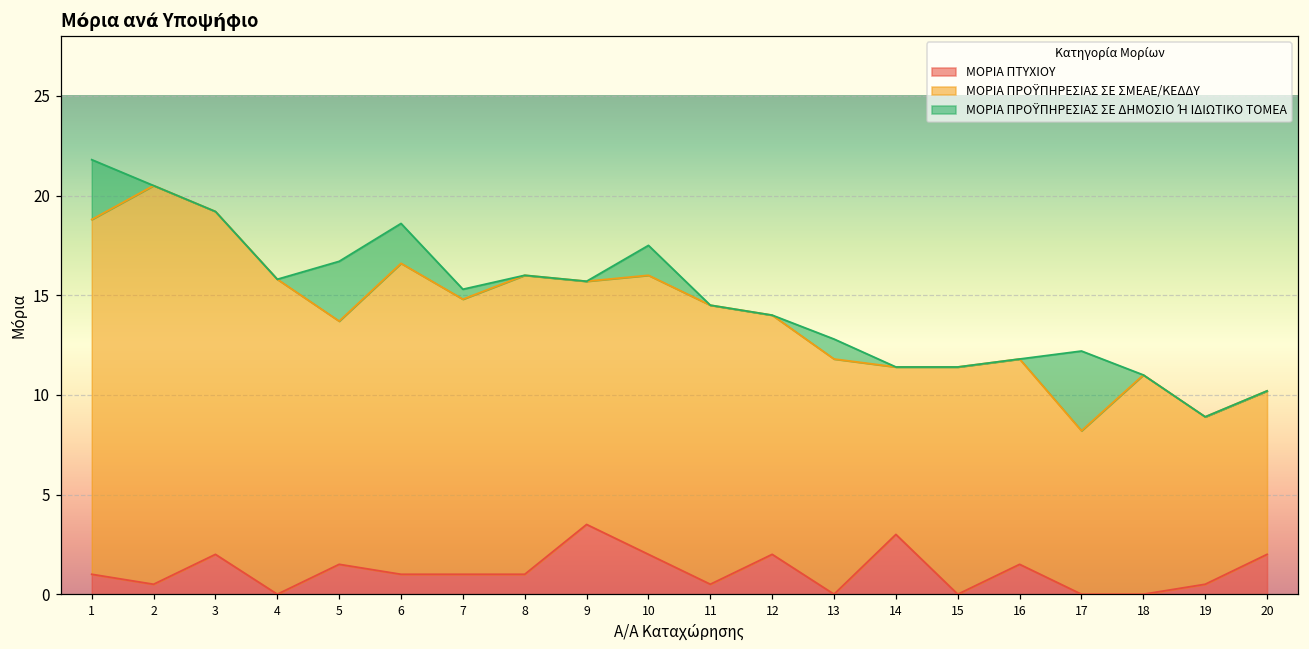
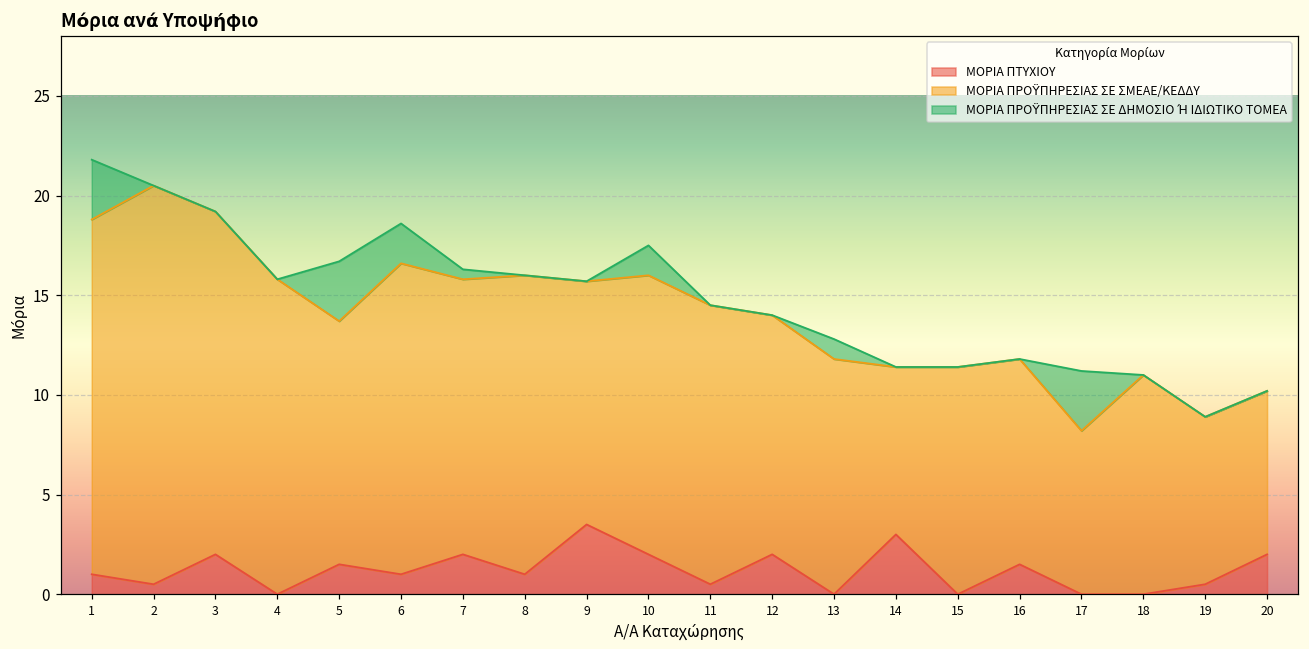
ΜΟΡΙΑ ΠΤΥΧΙΟΥ, 7: 1 -> 2
ΜΟΡΙΑ ΠΡΟΫΠΗΡΕΣΙΑΣ ΣΕ ΔΗΜΟΣΙΟ Ή ΙΔΙΩΤΙΚΟ ΤΟΜΕΑ, 17: 4 -> 3
